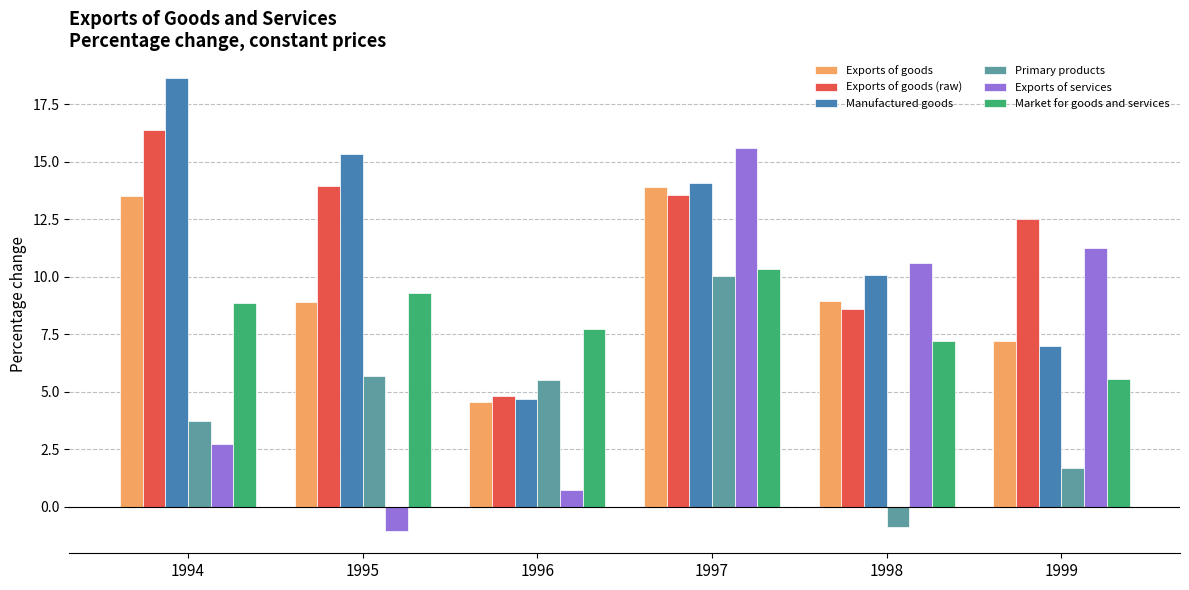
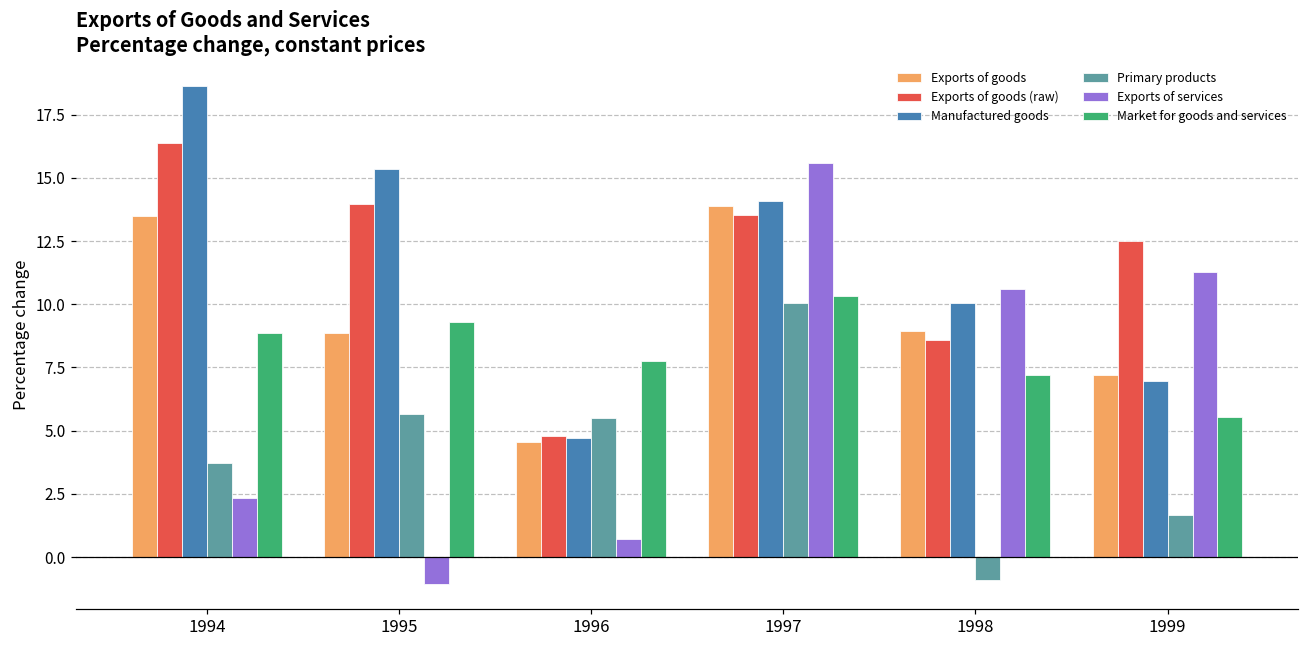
Exports of services, 1994: 2.7 -> 2.3
